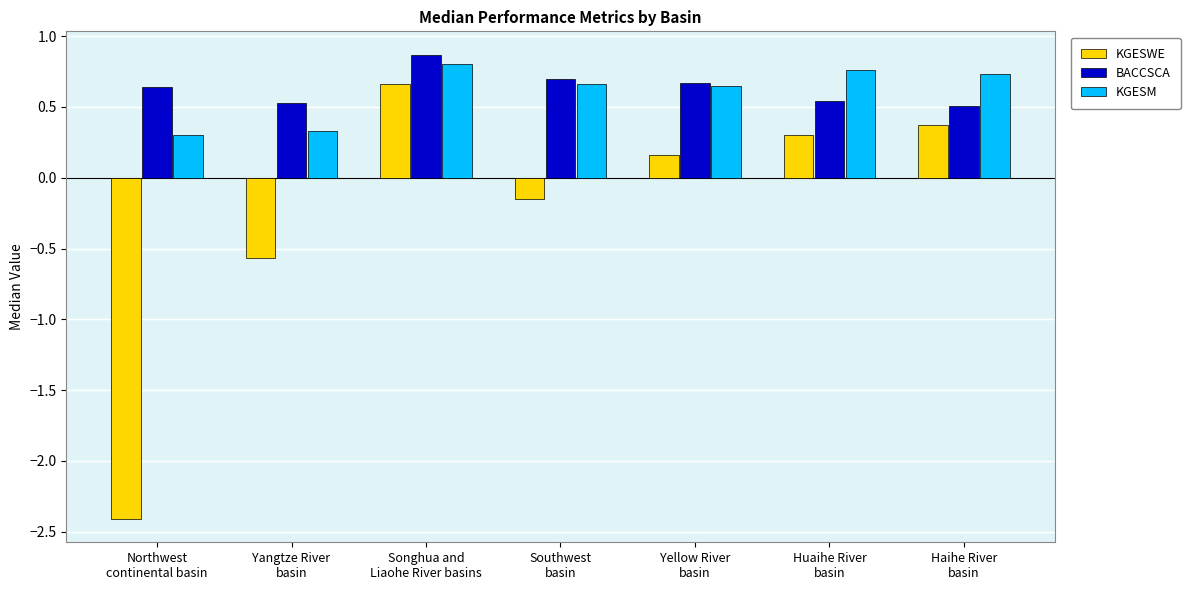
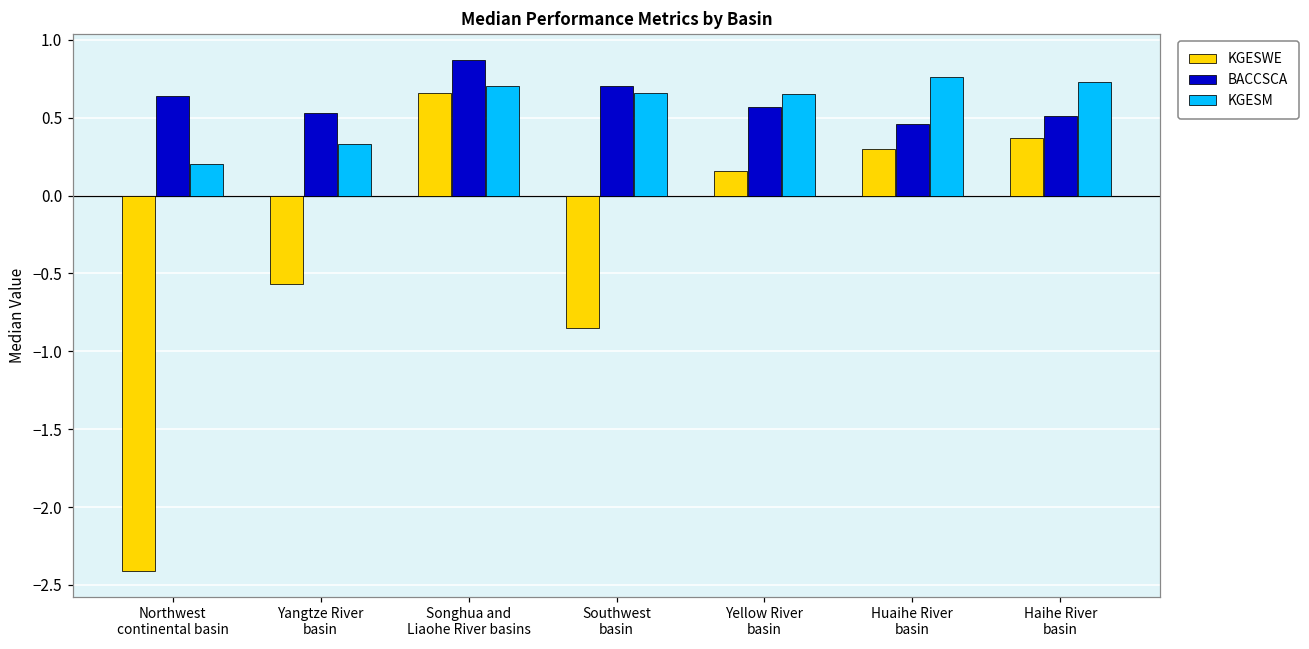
KGESM, Northwest continental basin: 0.3 -> 0.2
KGESM, Songhua and Liaohe River basins: 0.8 -> 0.7
KGESWE, Southwest basin: -0.15 -> -0.85
BACCSCA, Yellow River basin: 0.67 -> 0.57
BACCSCA, Huaihe River basin: 0.54 -> 0.46
